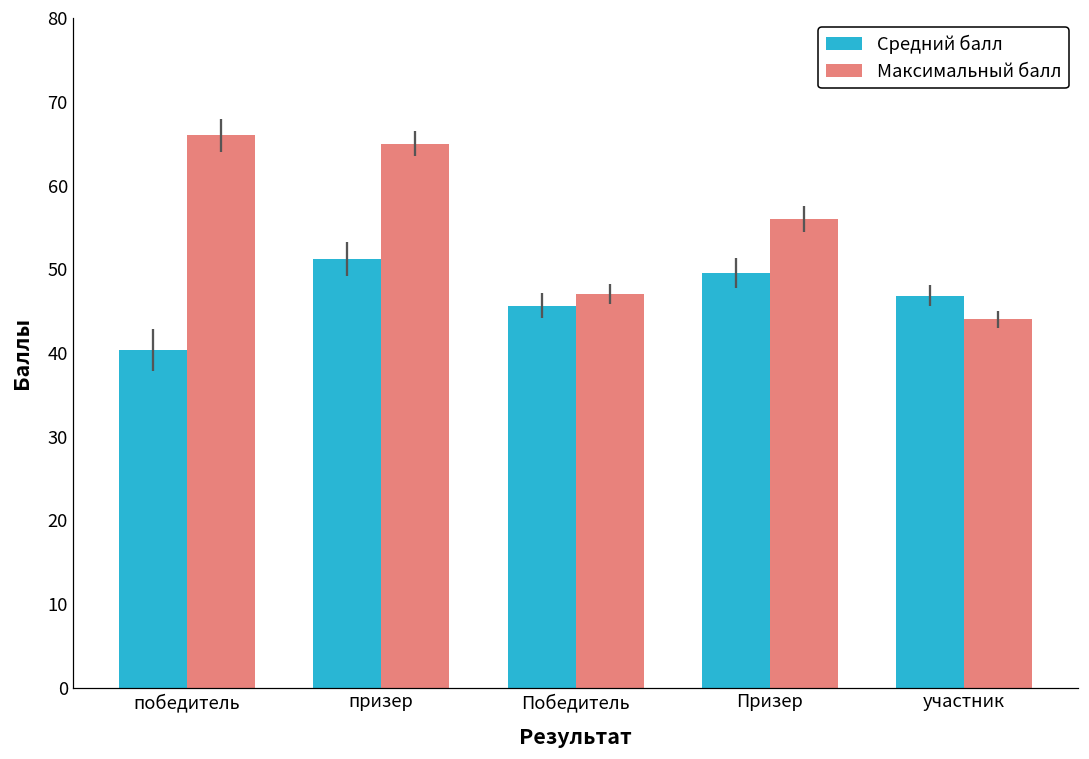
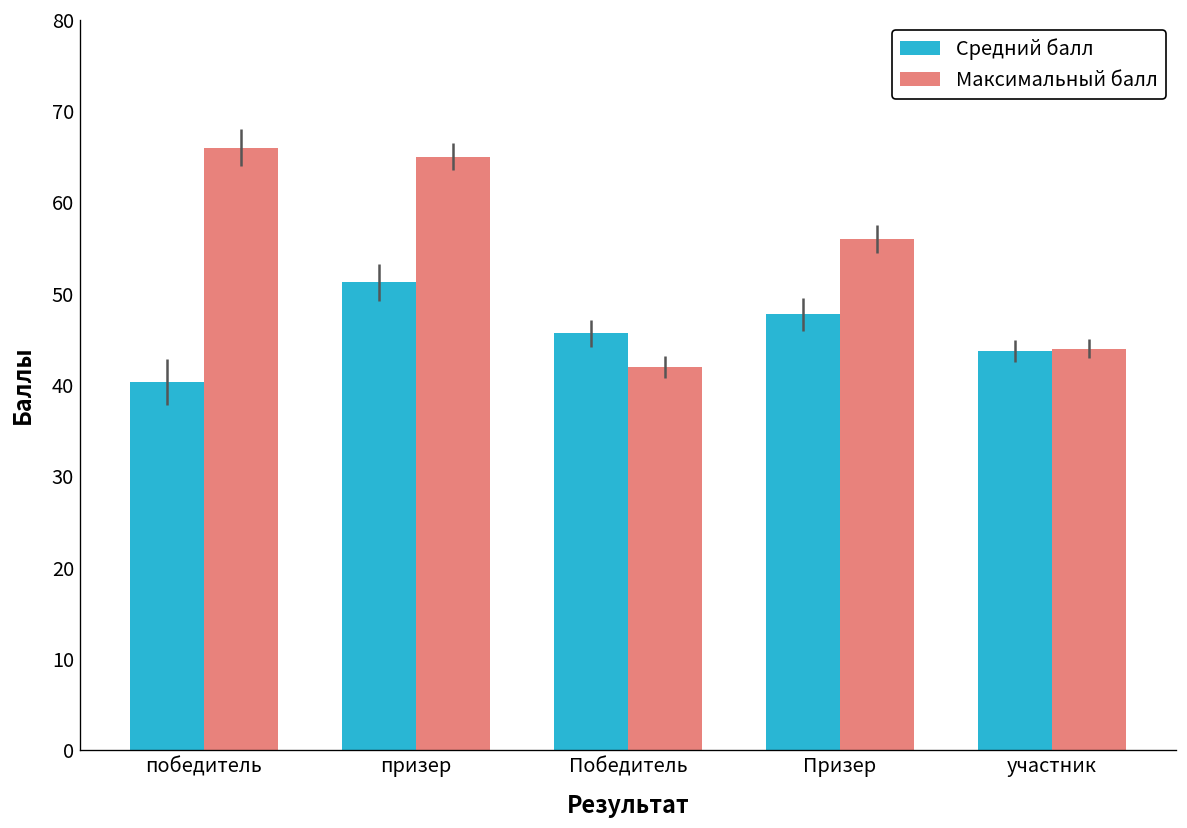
Максимальный балл, Победитель: 47 -> 42
Средний балл, Призер: 50 -> 48
Средний балл, участник: 47 -> 44
